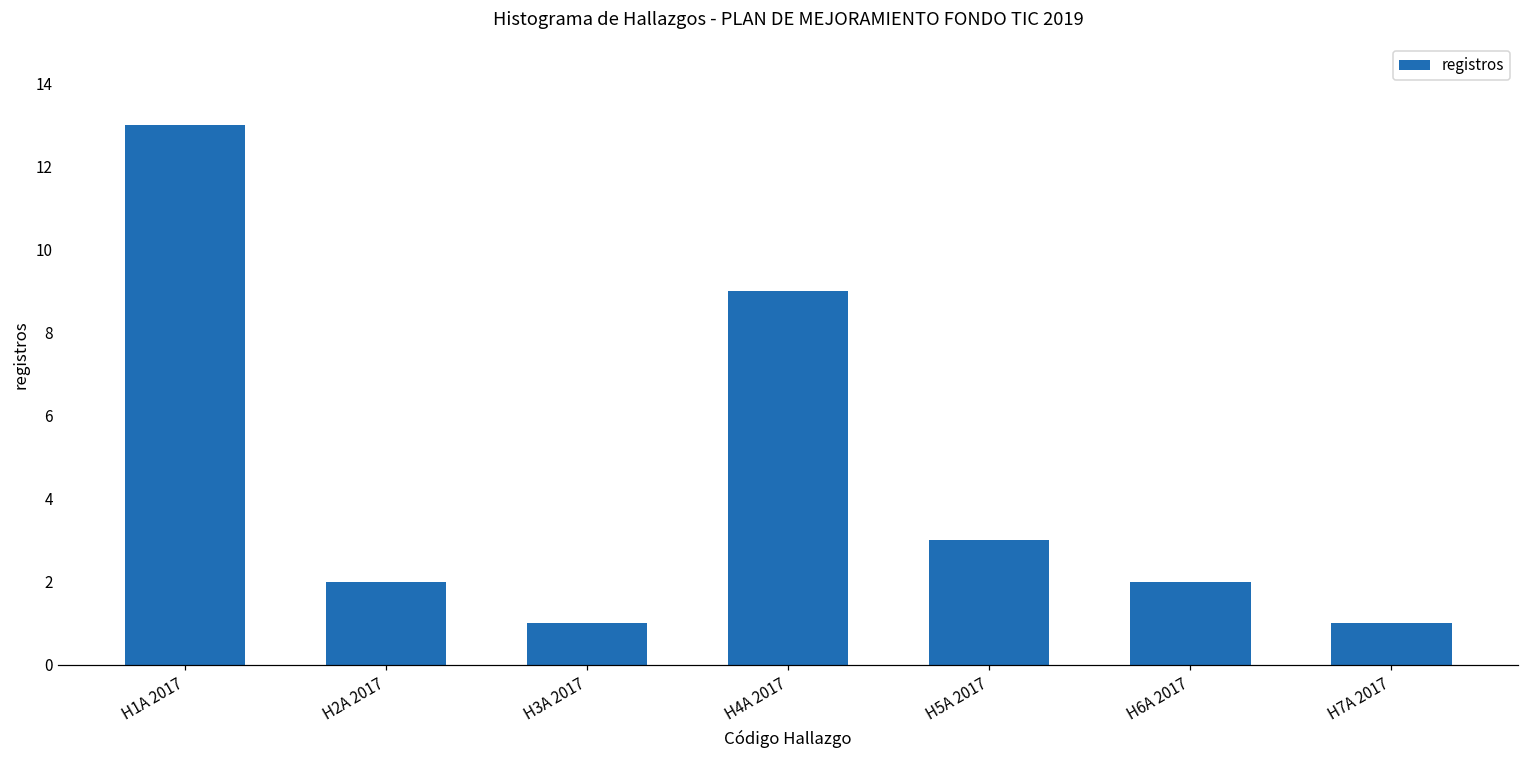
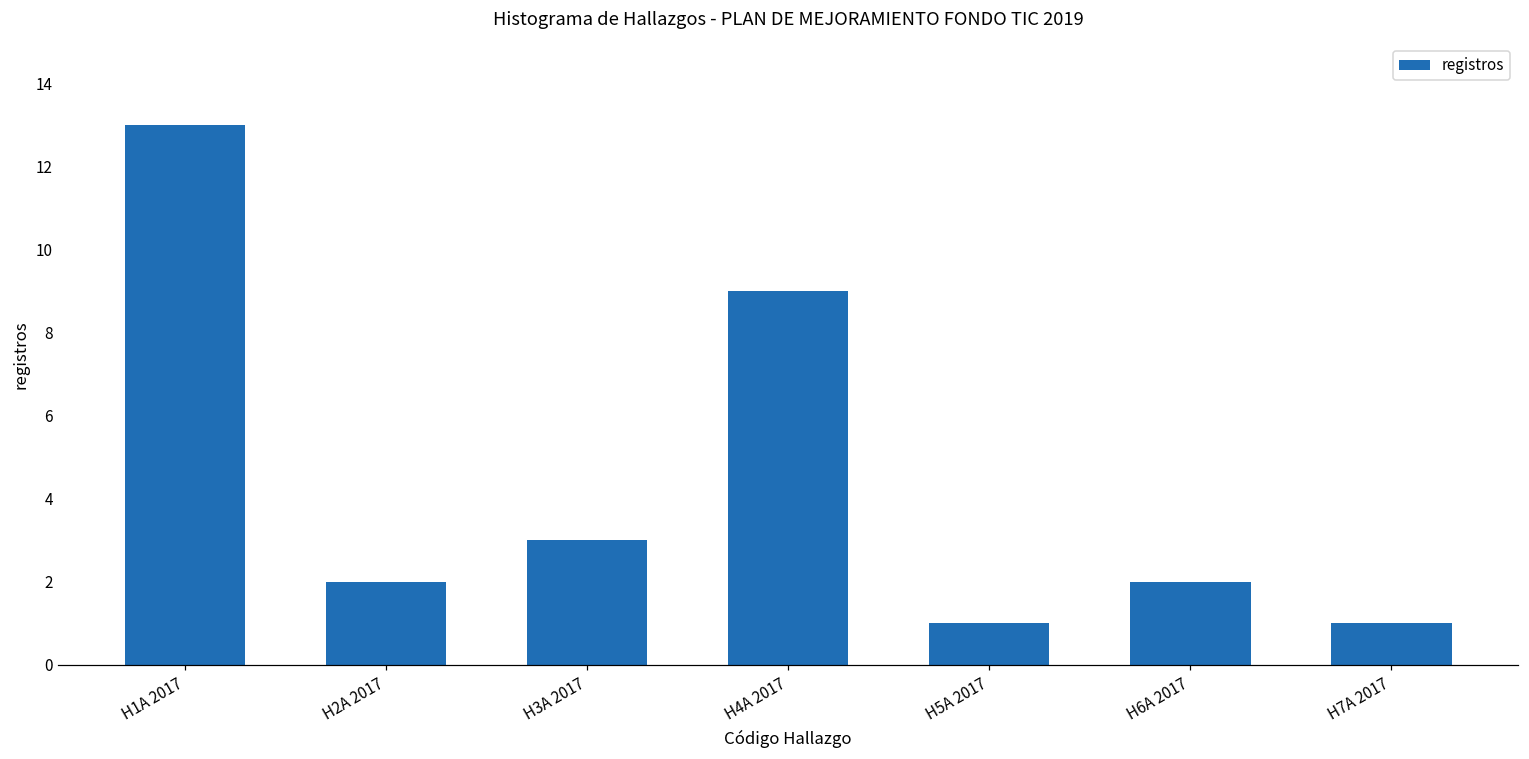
H3A 2017: 1 -> 3
H5A 2017: 3 -> 1
